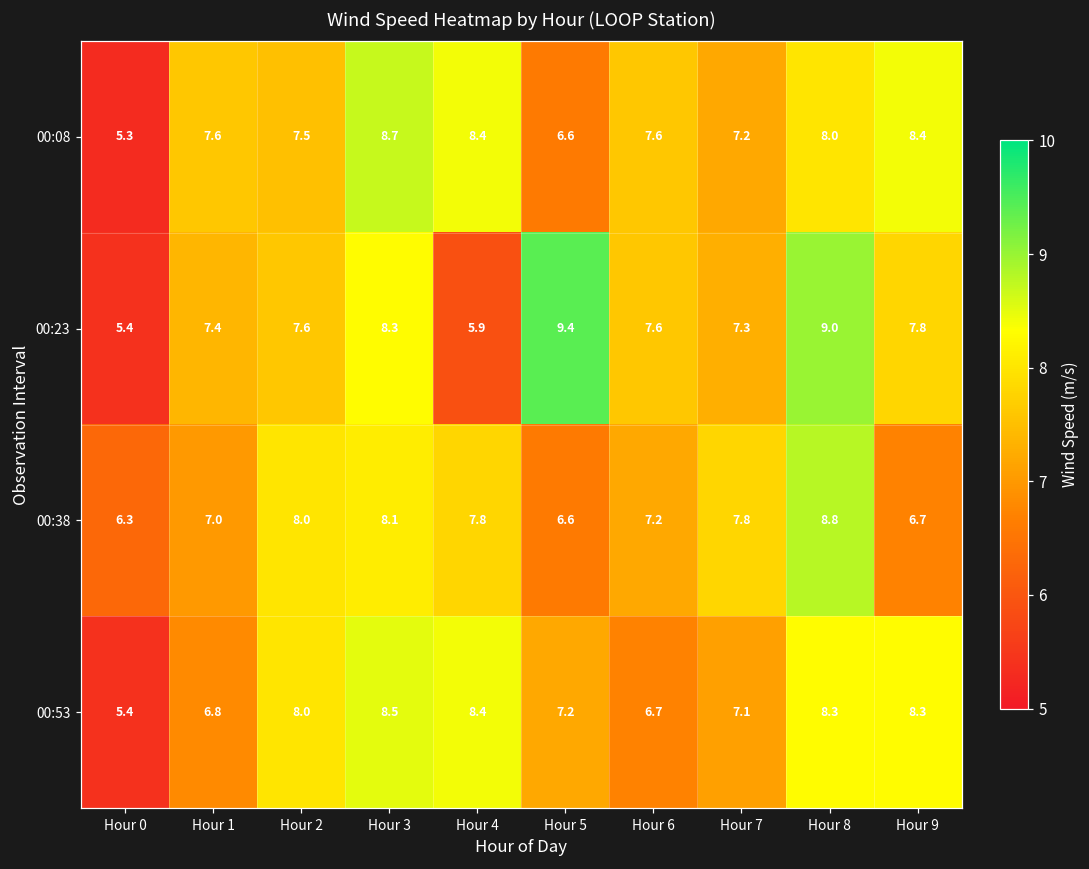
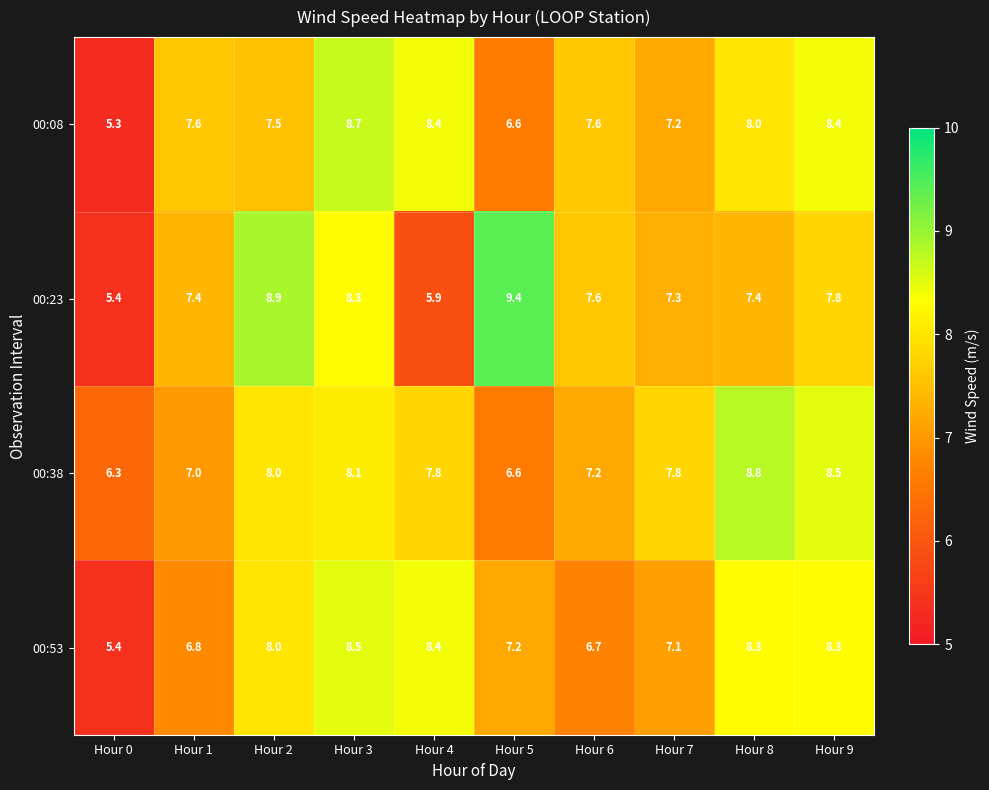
00:23, Hour 2: 7.6 -> 8.9
00:23, Hour 8: 9.0 -> 7.4
00:38, Hour 9: 6.7 -> 8.5
